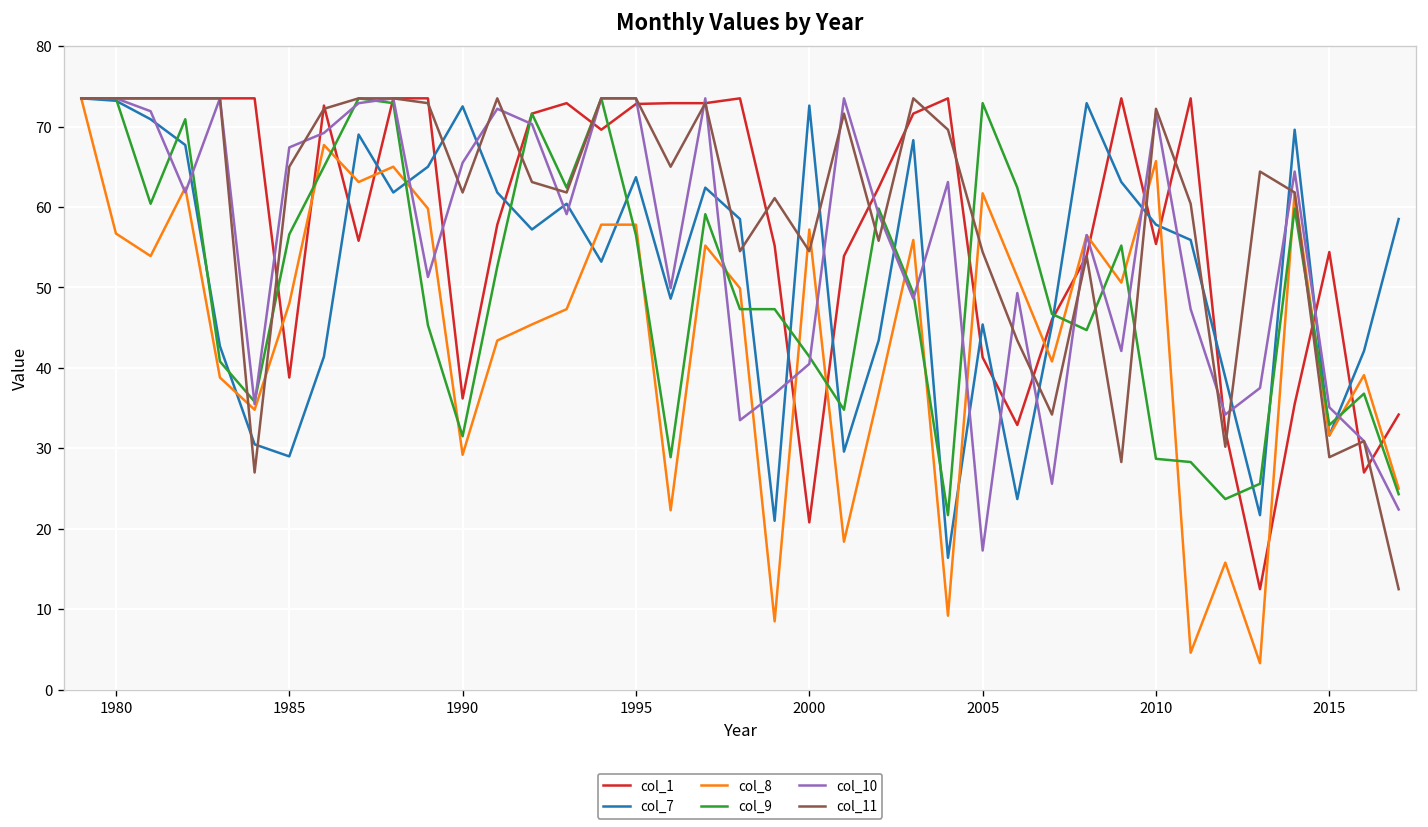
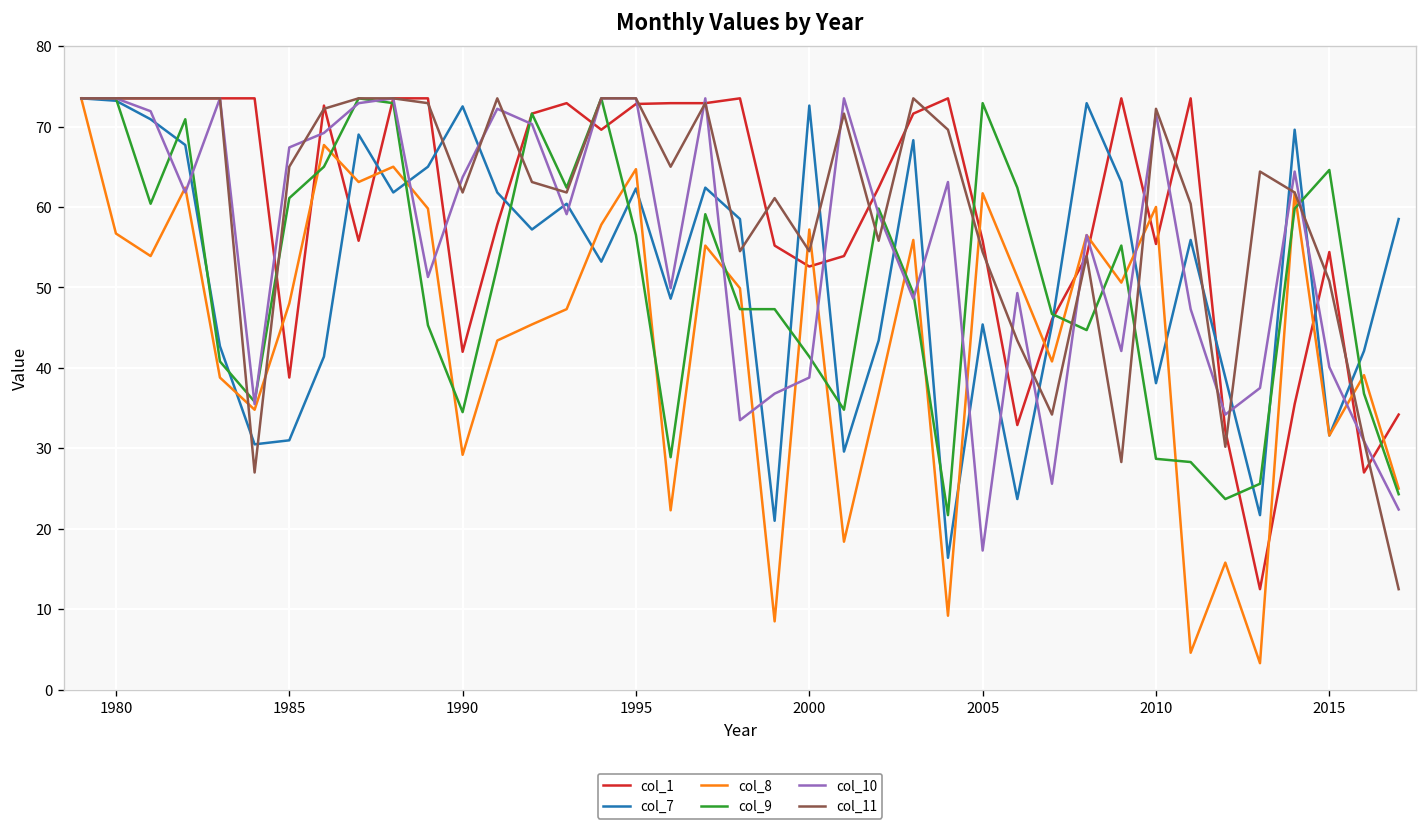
col_7, 1985: 29 -> 31
col_9, 1985: 57 -> 61
col_1, 1990: 36 -> 42
col_9, 1990: 32 -> 35
col_10, 1990: 66 -> 64
col_7, 1995: 64 -> 62
col_8, 1995: 58 -> 65
col_1, 2000: 21 -> 53
col_10, 2000: 41 -> 39
col_1, 2005: 41 -> 56
col_7, 2010: 58 -> 38
col_8, 2010: 66 -> 60
col_9, 2015: 33 -> 65
col_10, 2015: 35 -> 40
col_11, 2015: 29 -> 51
